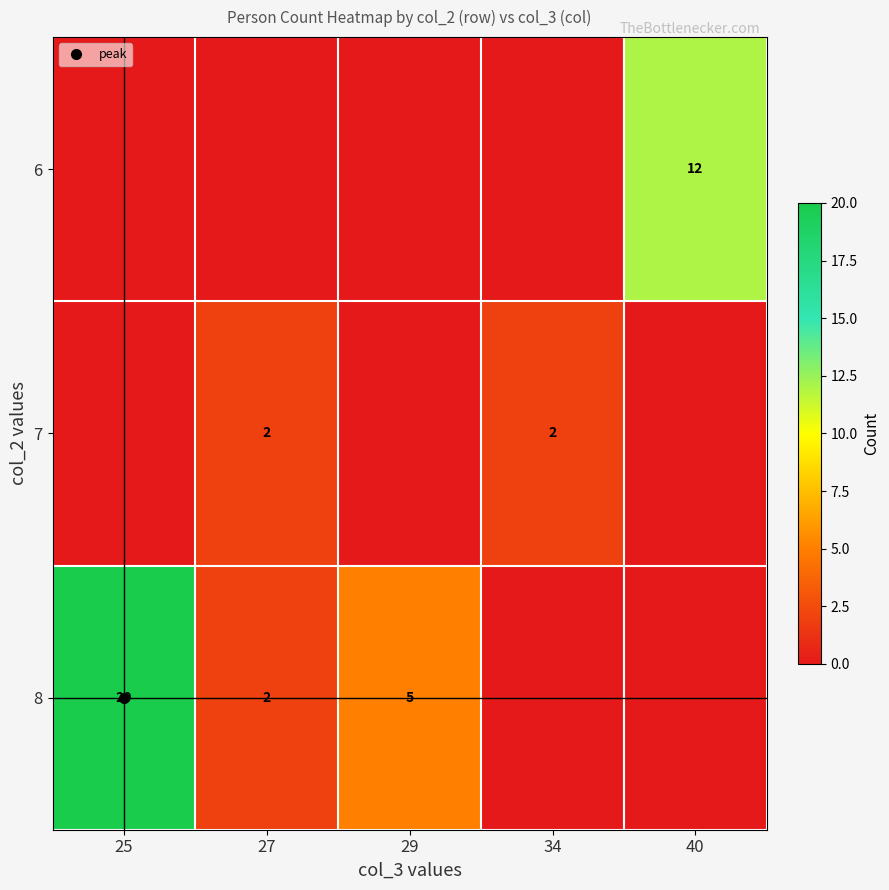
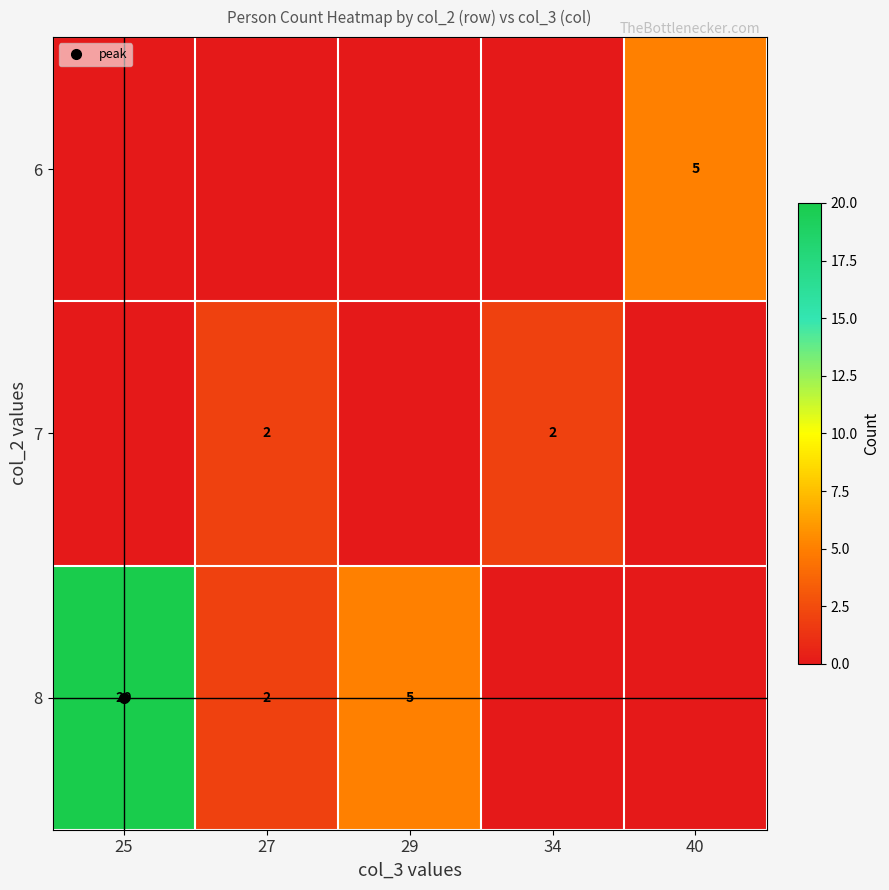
6, 40: 12 -> 5
